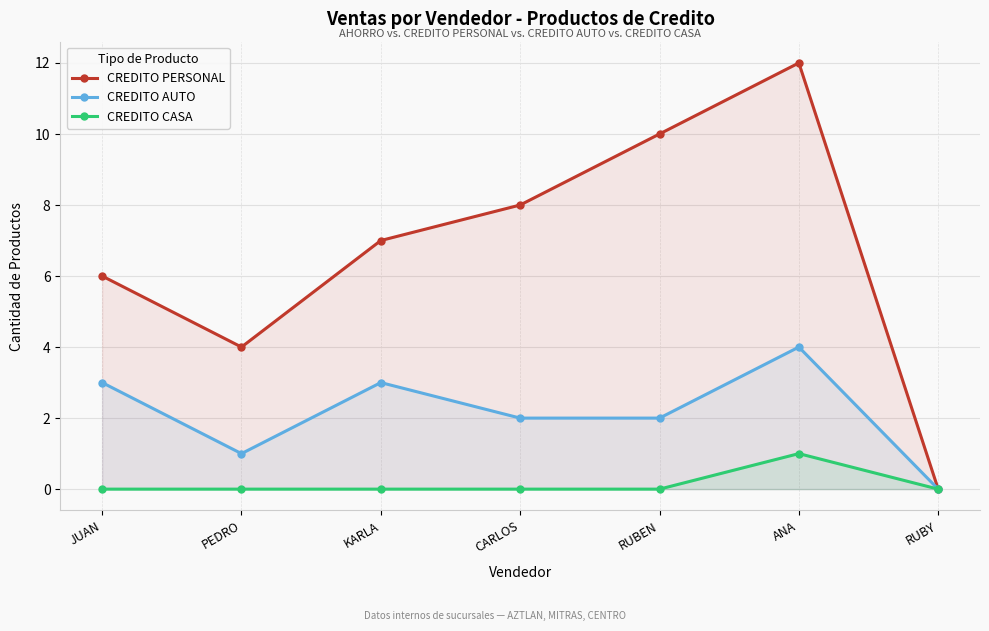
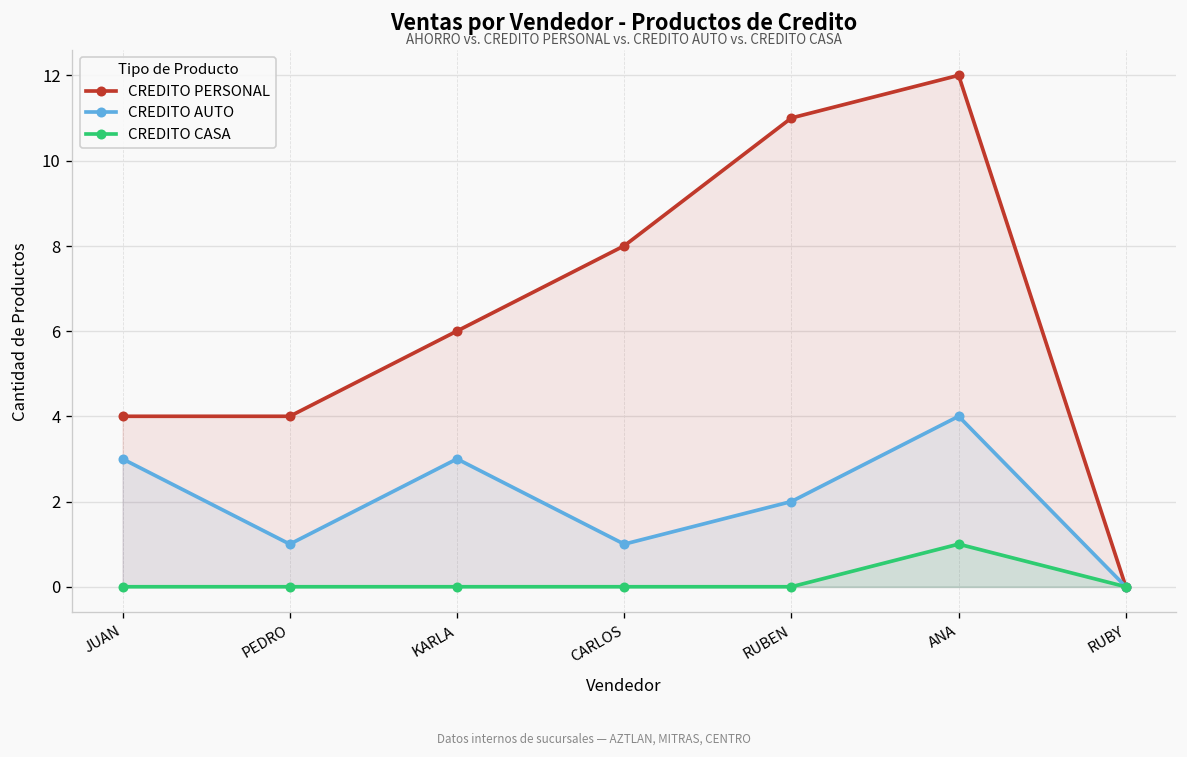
CREDITO PERSONAL, JUAN: 6 -> 4
CREDITO PERSONAL, KARLA: 7 -> 6
CREDITO AUTO, CARLOS: 2 -> 1
CREDITO PERSONAL, RUBEN: 10 -> 11
